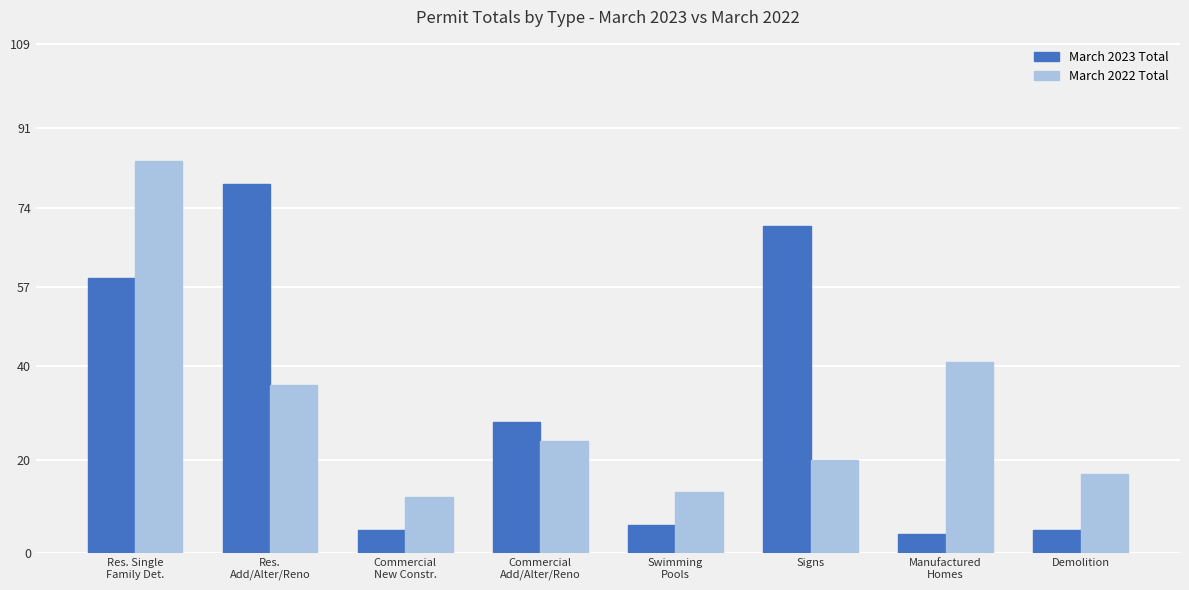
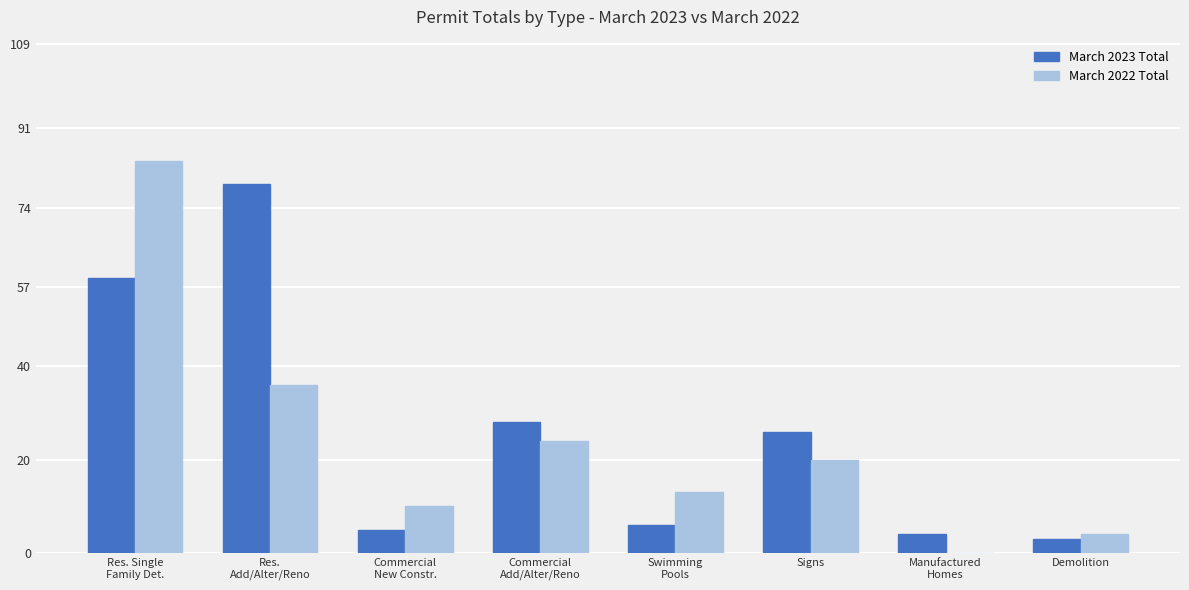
March 2022 Total, Commercial New Constr.: 12 -> 10
March 2023 Total, Signs: 70 -> 26
March 2022 Total, Manufactured Homes: 41 -> 0
March 2023 Total, Demolition: 5 -> 3
March 2022 Total, Demolition: 17 -> 4
